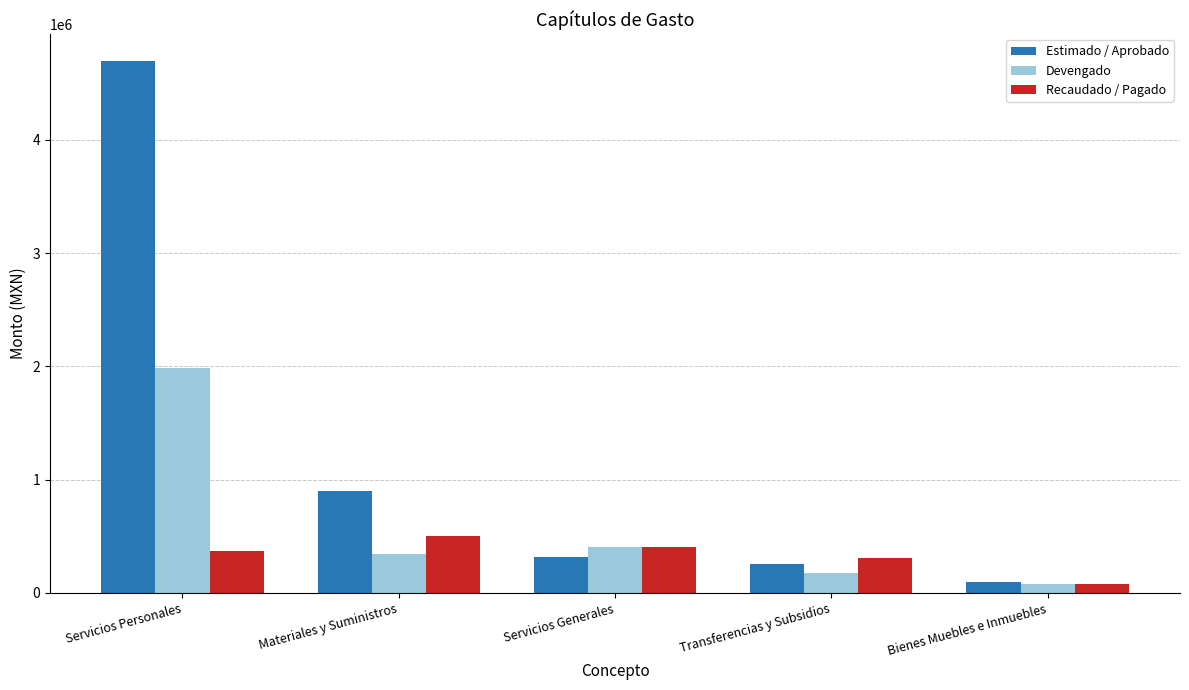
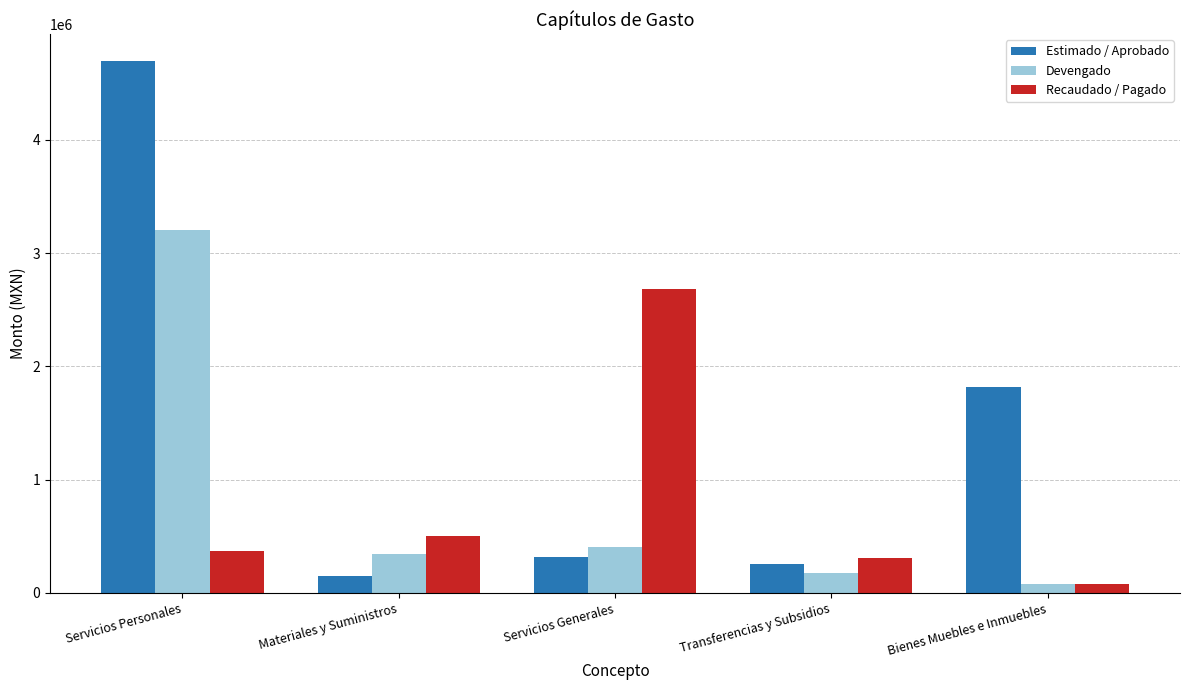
Devengado, Servicios Personales: 1990000 -> 3200000
Estimado / Aprobado, Materiales y Suministros: 900000 -> 150000
Recaudado / Pagado, Servicios Generales: 410000 -> 2680000
Estimado / Aprobado, Bienes Muebles e Inmuebles: 90000 -> 1820000
